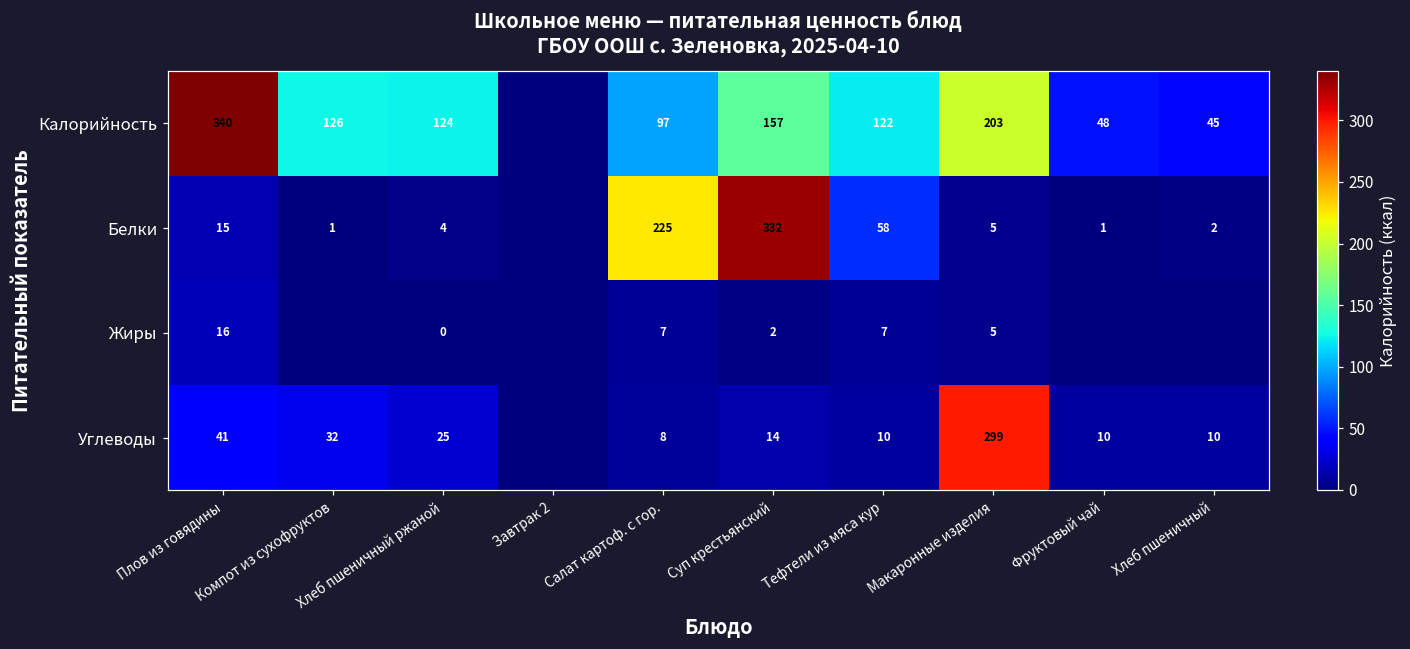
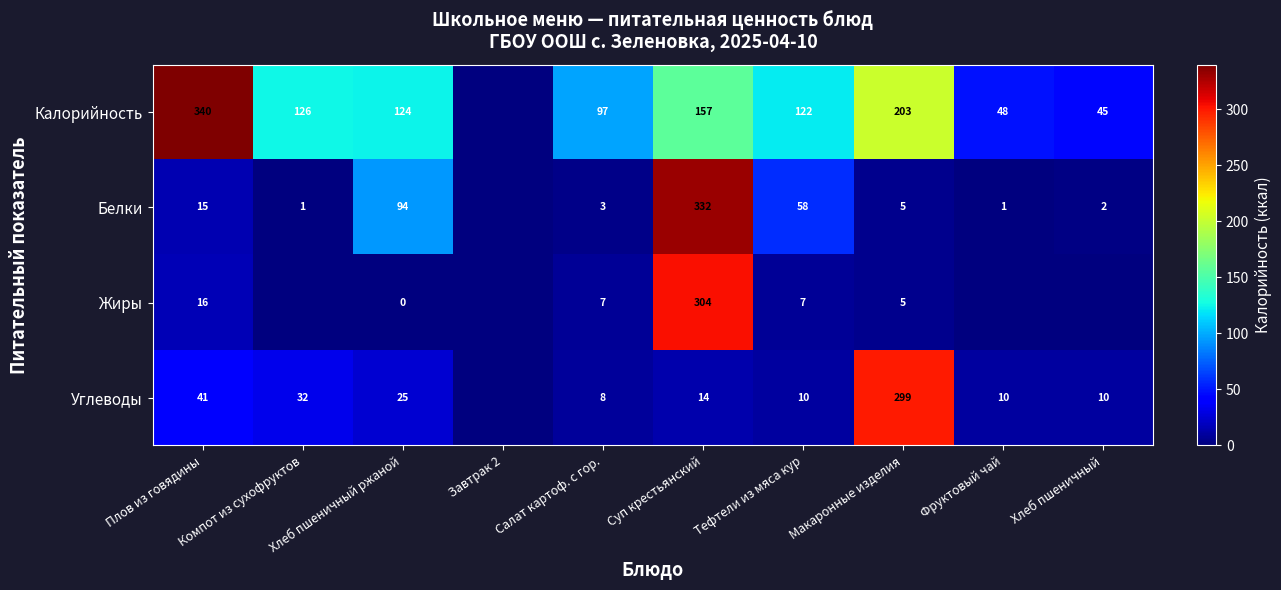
Белки, Хлеб пшеничный ржаной: 4 -> 94
Белки, Салат картоф. с гор.: 225 -> 3
Жиры, Суп крестьянский: 2 -> 304
